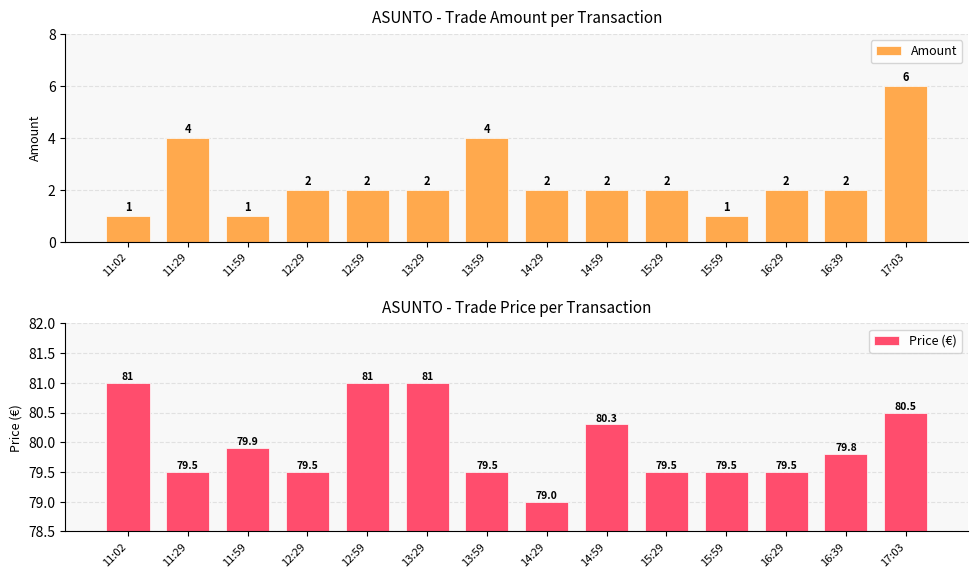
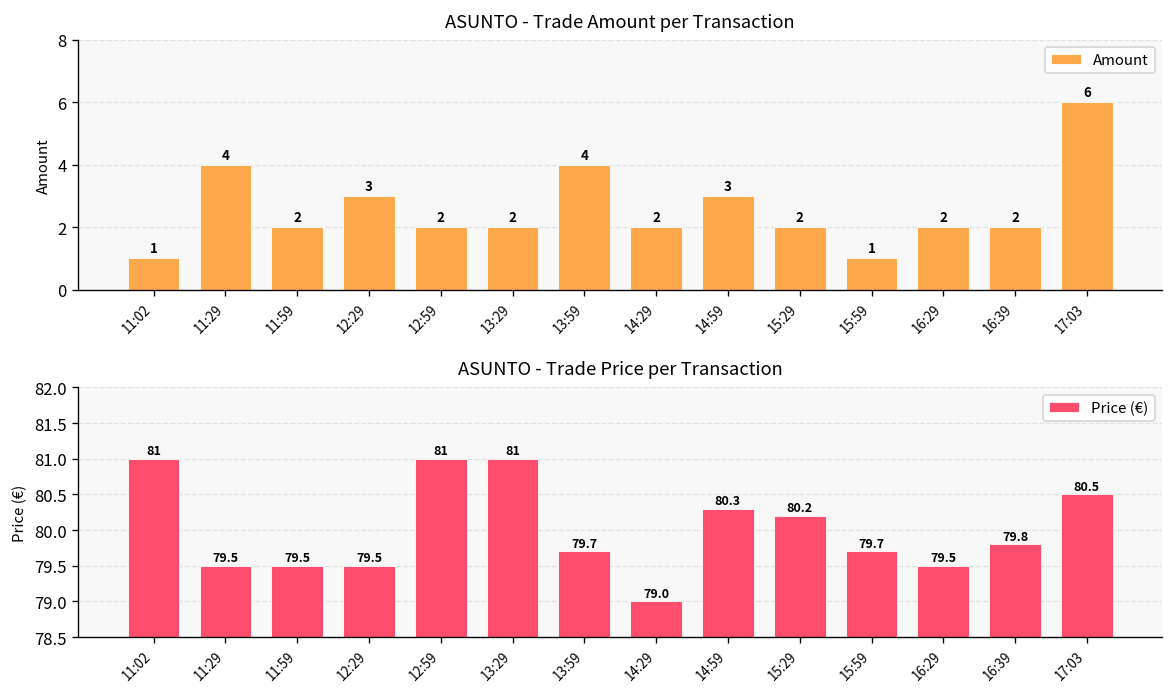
ASUNTO - Trade Amount per Transaction, 11:59: 1 -> 2
ASUNTO - Trade Amount per Transaction, 12:29: 2 -> 3
ASUNTO - Trade Amount per Transaction, 14:59: 2 -> 3
ASUNTO - Trade Price per Transaction, 11:59: 79.9 -> 79.5
ASUNTO - Trade Price per Transaction, 13:59: 79.5 -> 79.7
ASUNTO - Trade Price per Transaction, 15:29: 79.5 -> 80.2
ASUNTO - Trade Price per Transaction, 15:59: 79.5 -> 79.7
